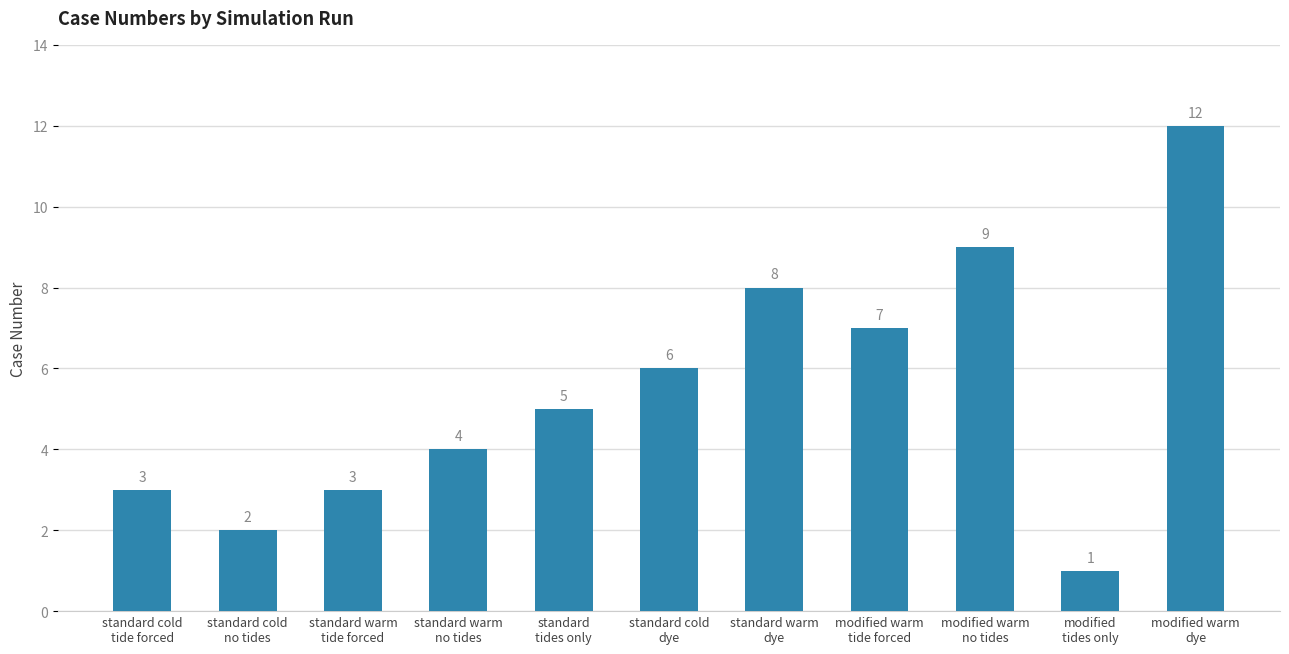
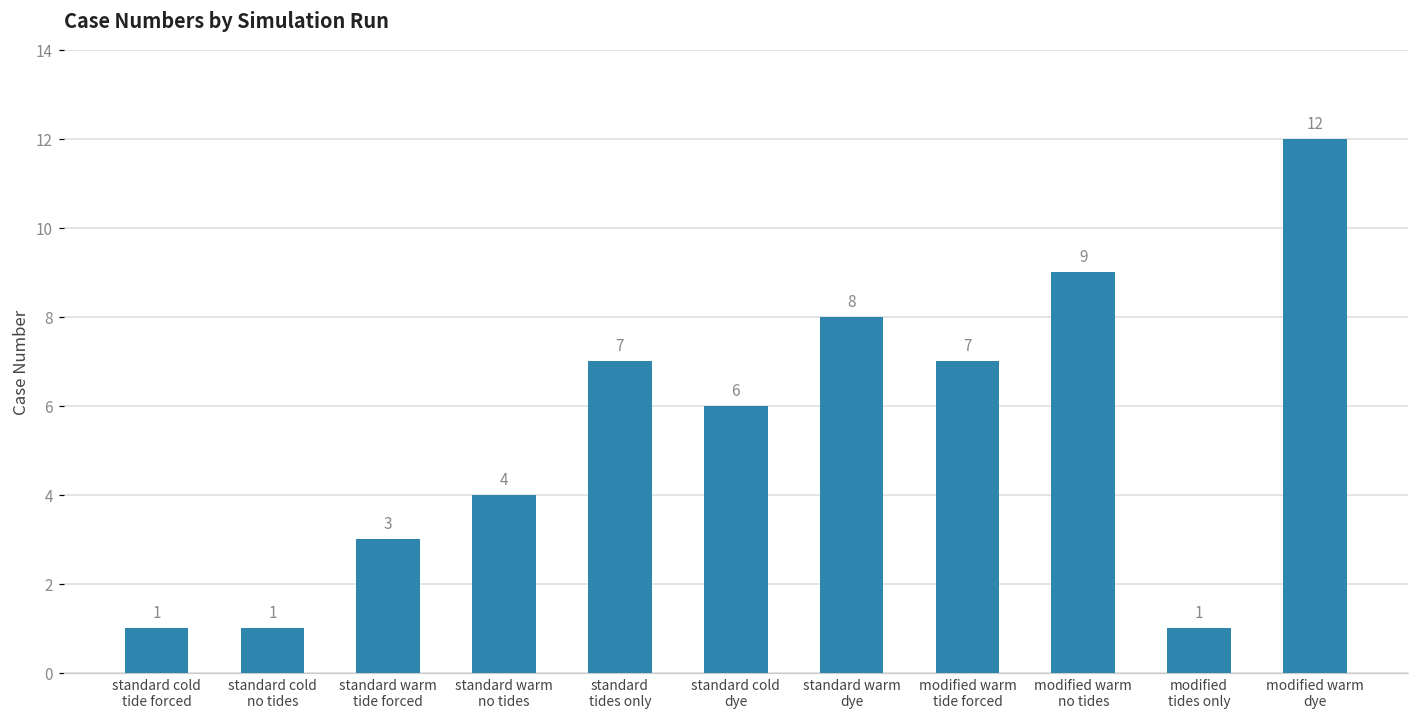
standard cold tide forced: 3 -> 1
standard cold no tides: 2 -> 1
standard tides only: 5 -> 7
